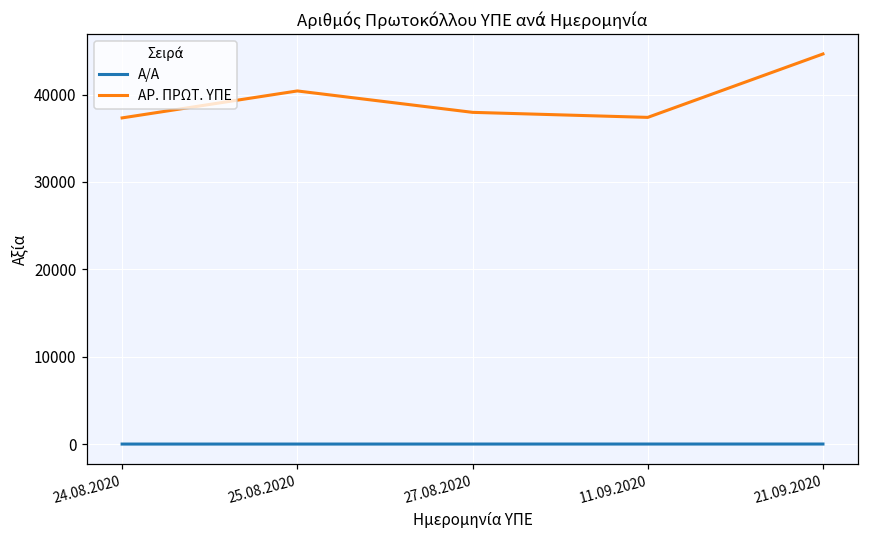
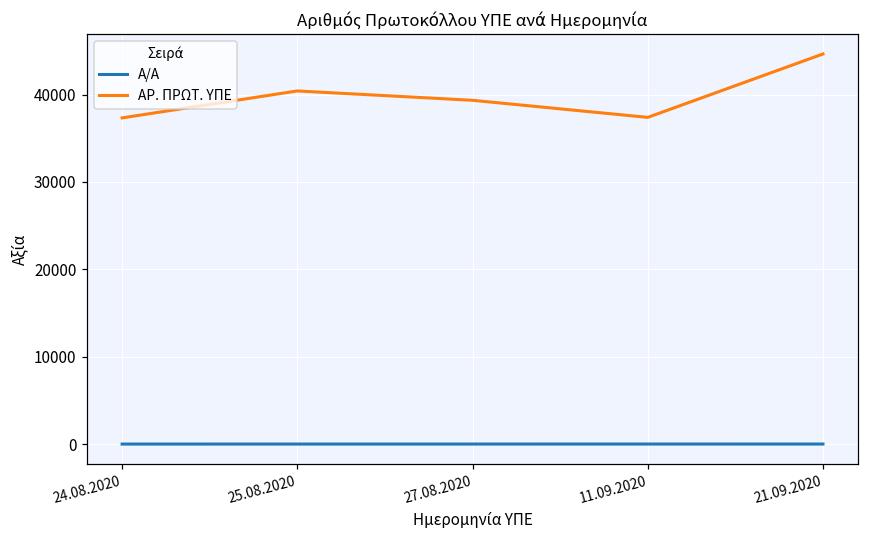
ΑΡ. ΠΡΩΤ. ΥΠΕ, 27.08.2020: 38000 -> 39000
